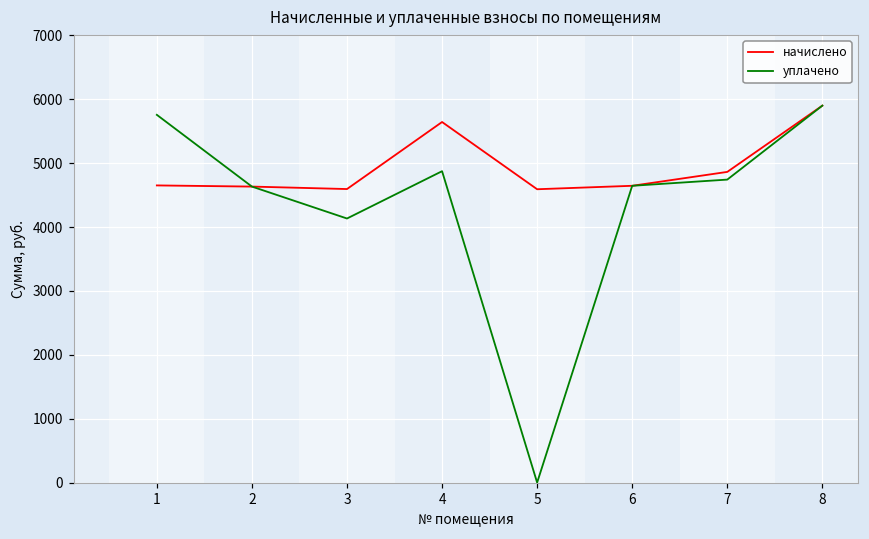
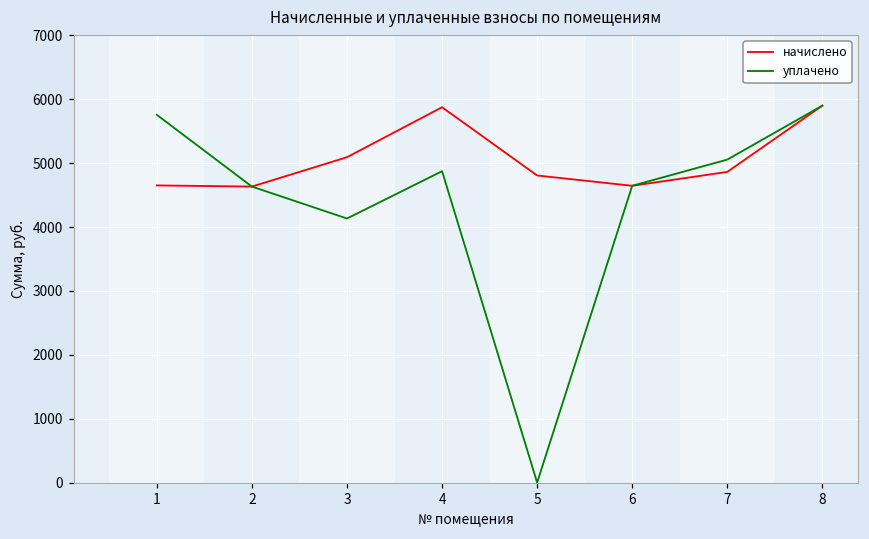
начислено, 3: 4600 -> 5100
начислено, 4: 5600 -> 5900
начислено, 5: 4600 -> 4800
уплачено, 7: 4700 -> 5100
